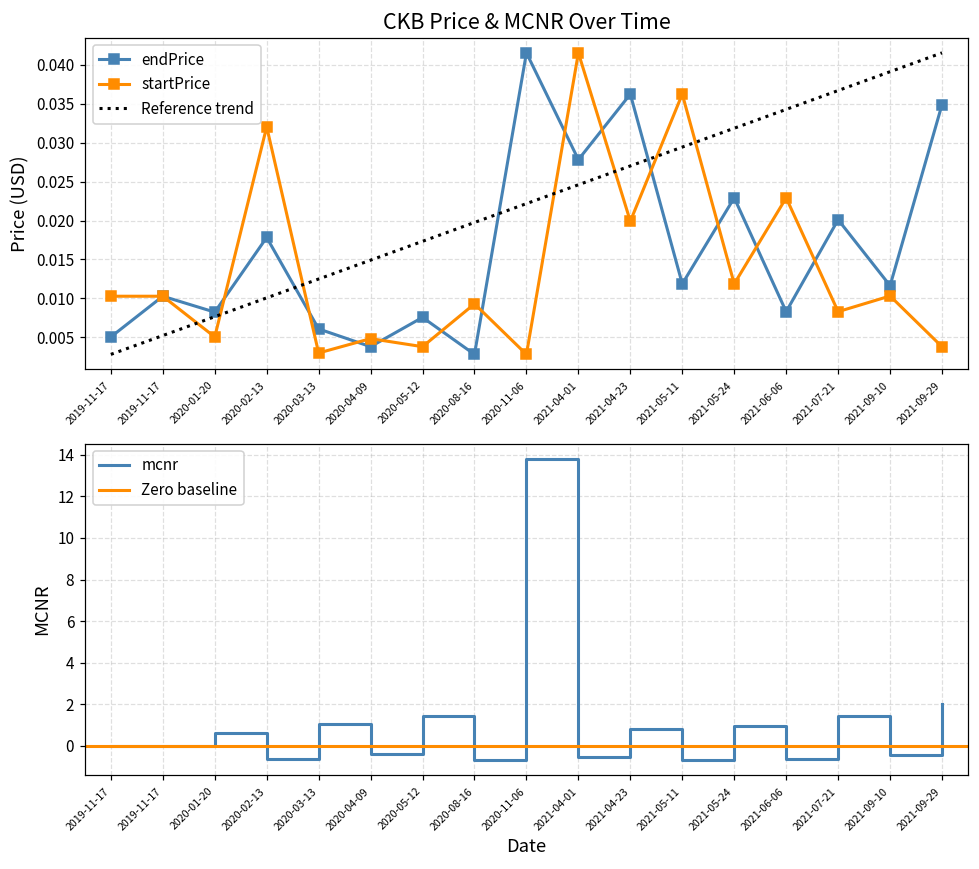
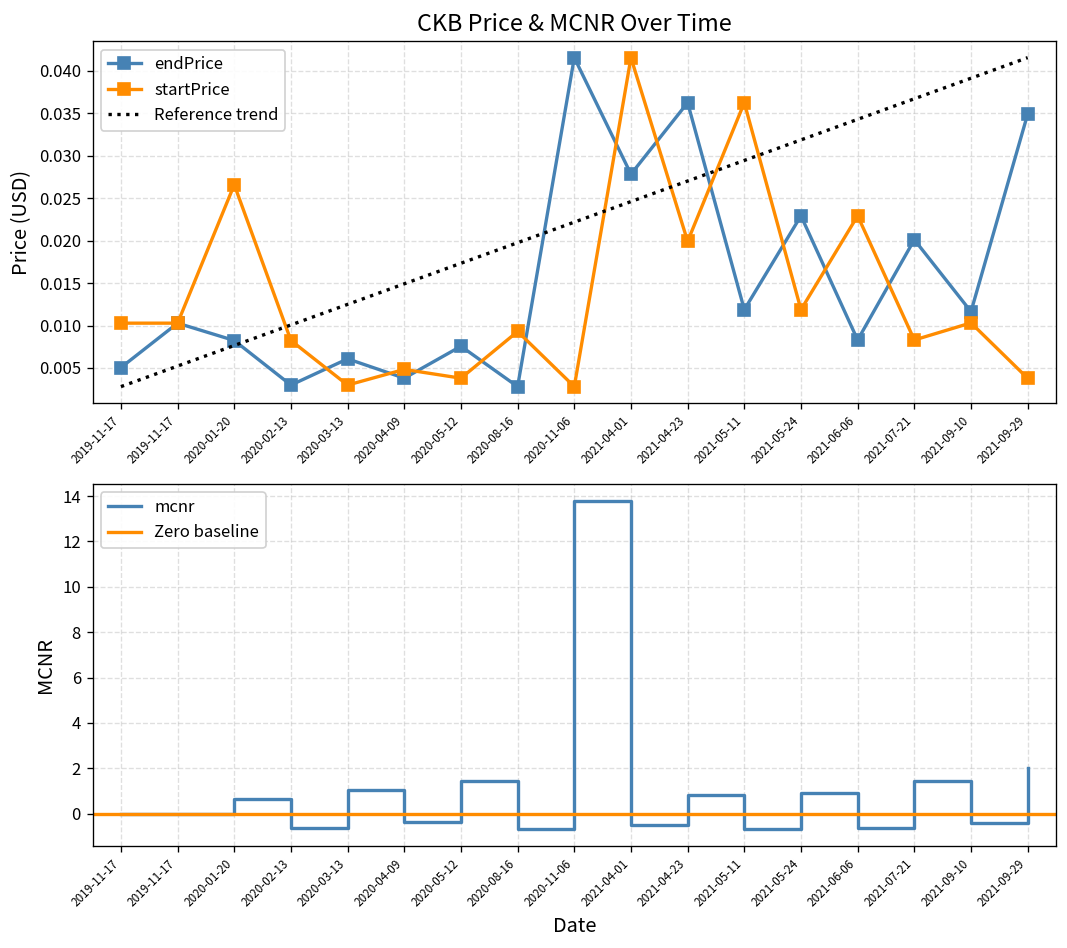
CKB Price & MCNR Over Time, startPrice, 2020-01-20: 0.005 -> 0.027
CKB Price & MCNR Over Time, endPrice, 2020-02-13: 0.018 -> 0.003
CKB Price & MCNR Over Time, startPrice, 2020-02-13: 0.032 -> 0.008
